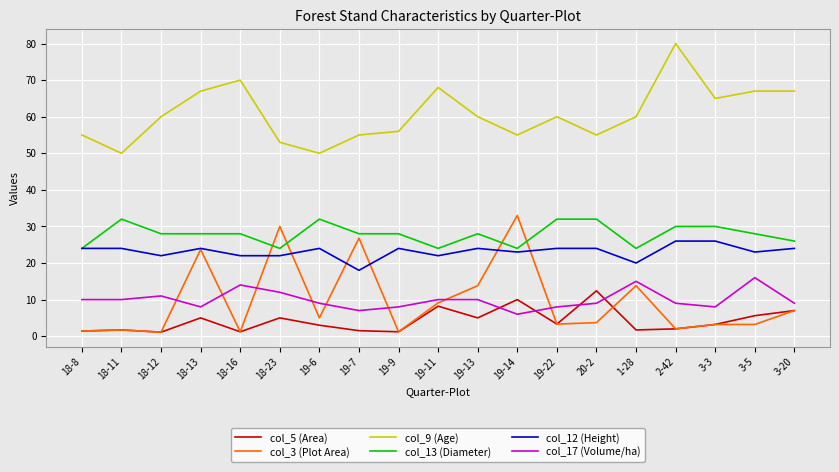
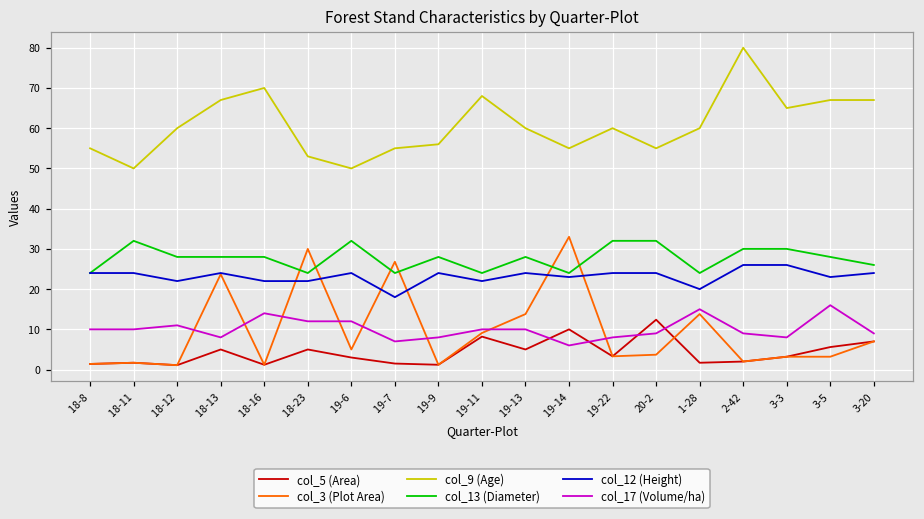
col_17 (Volume/ha), 19-6: 9 -> 12
col_13 (Diameter), 19-7: 28 -> 24
